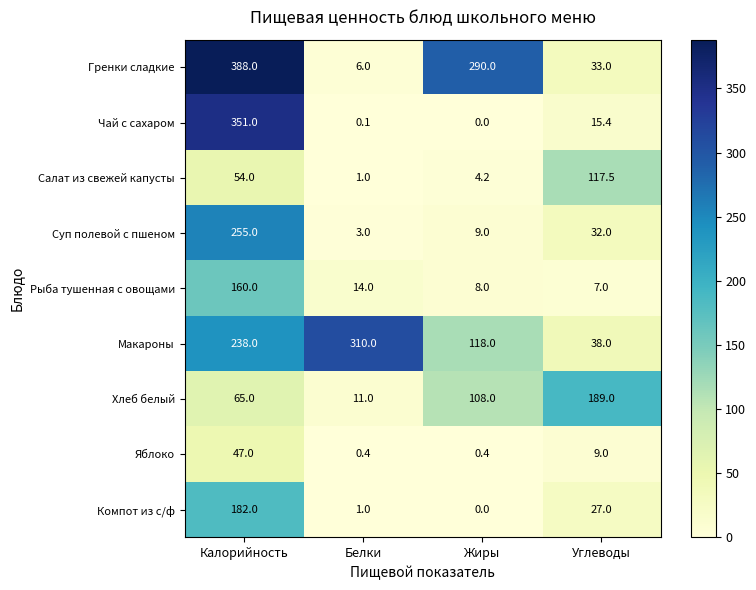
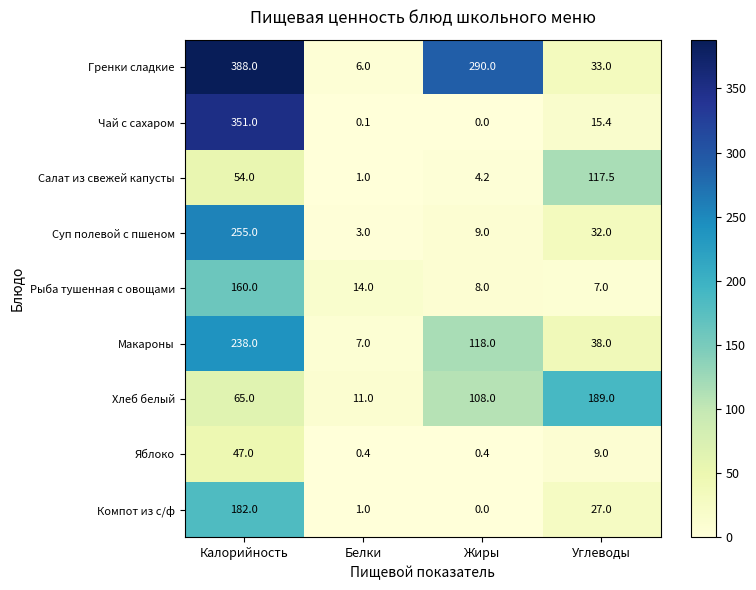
Макароны, Белки: 310.0 -> 7.0
